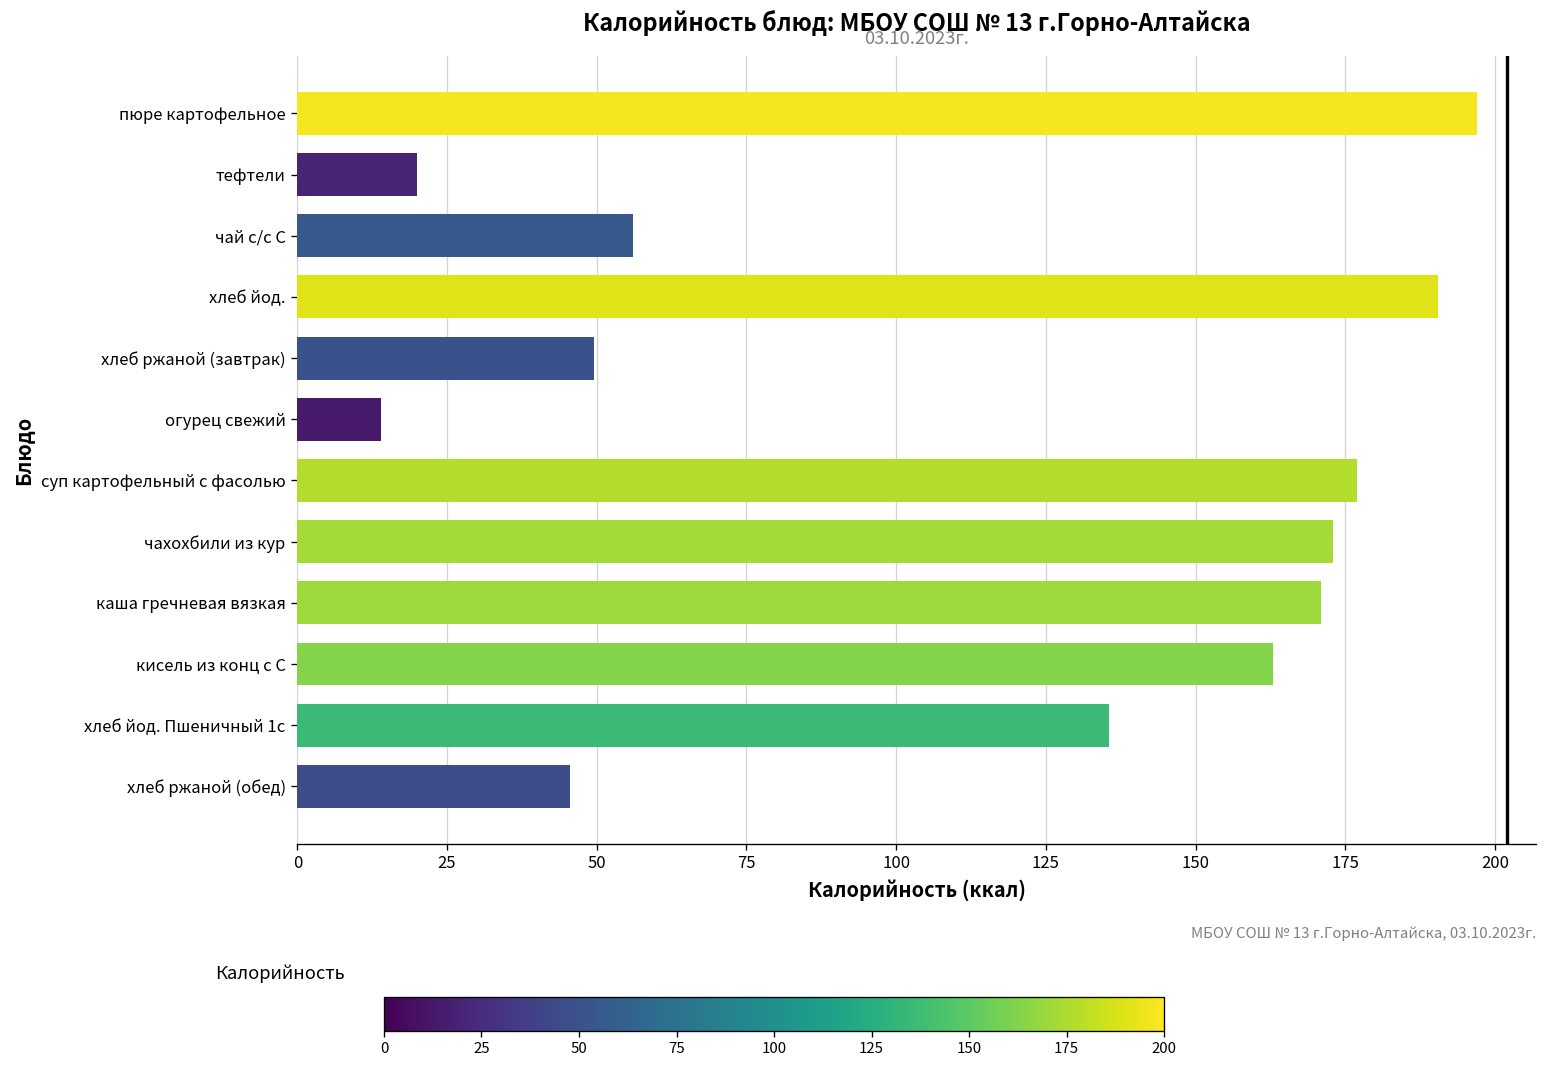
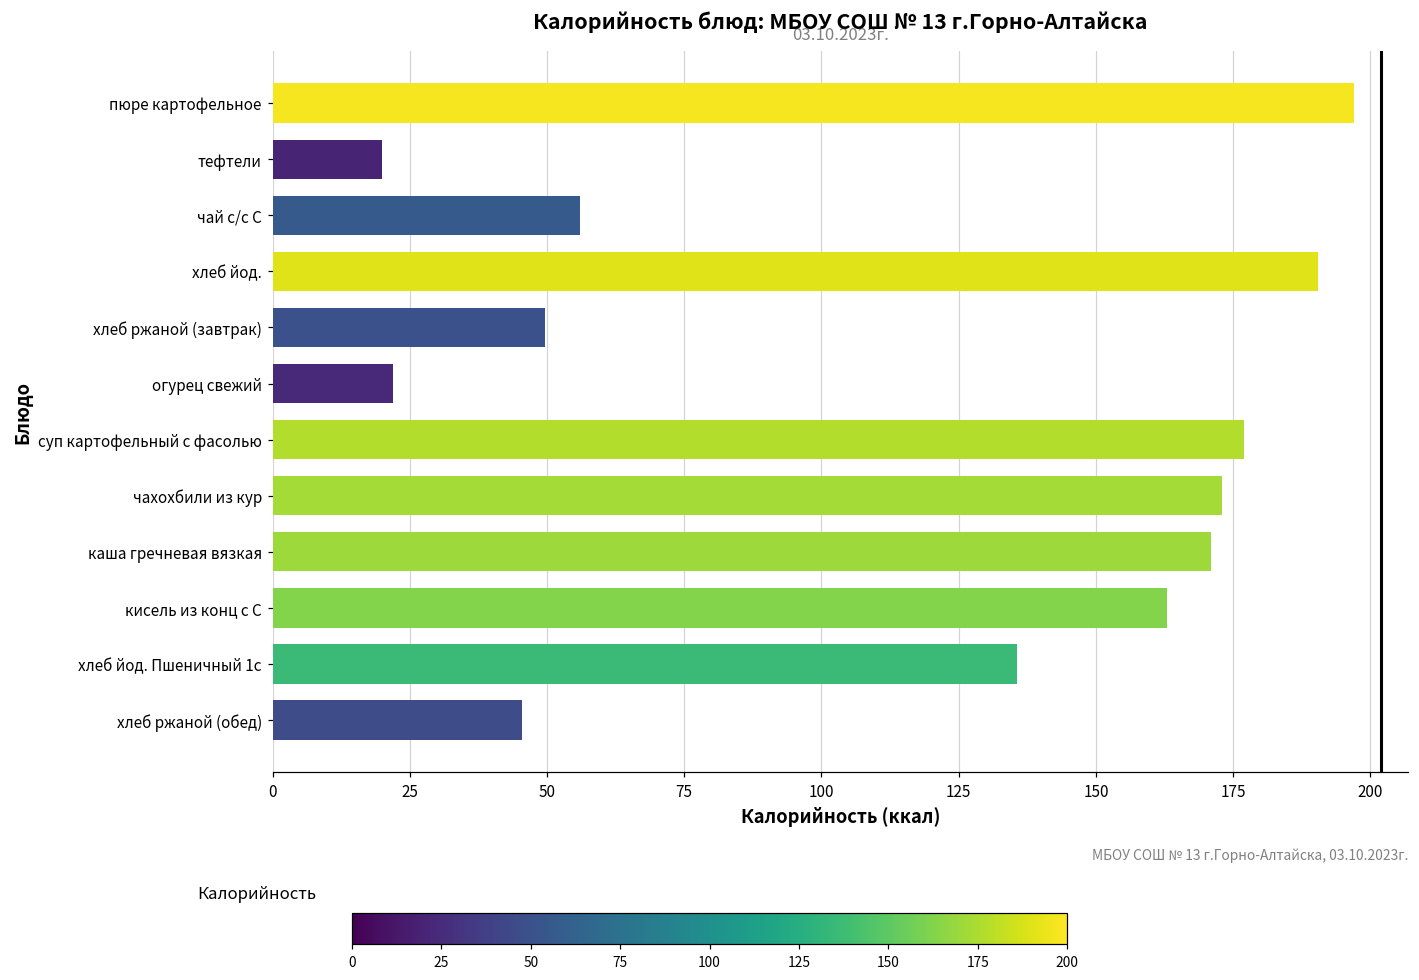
огурец свежий: 14 -> 22
